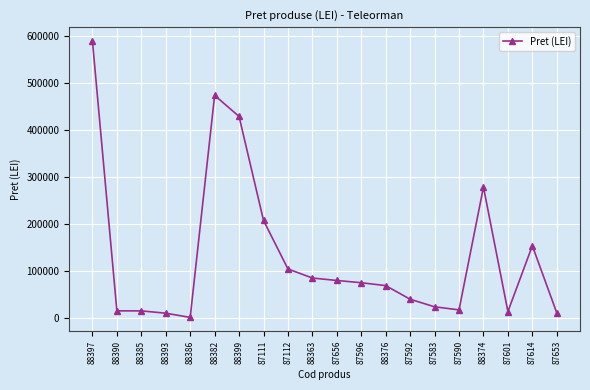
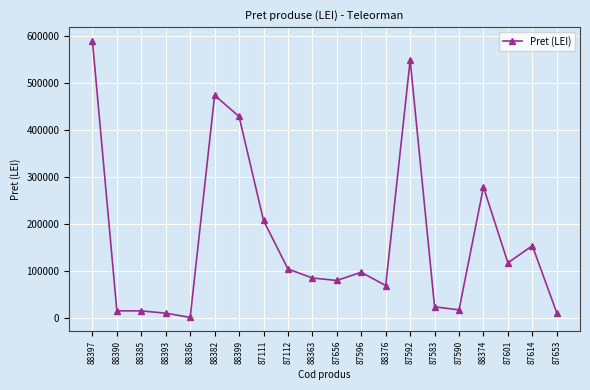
87596: 80000 -> 100000
87592: 40000 -> 550000
87601: 10000 -> 120000
